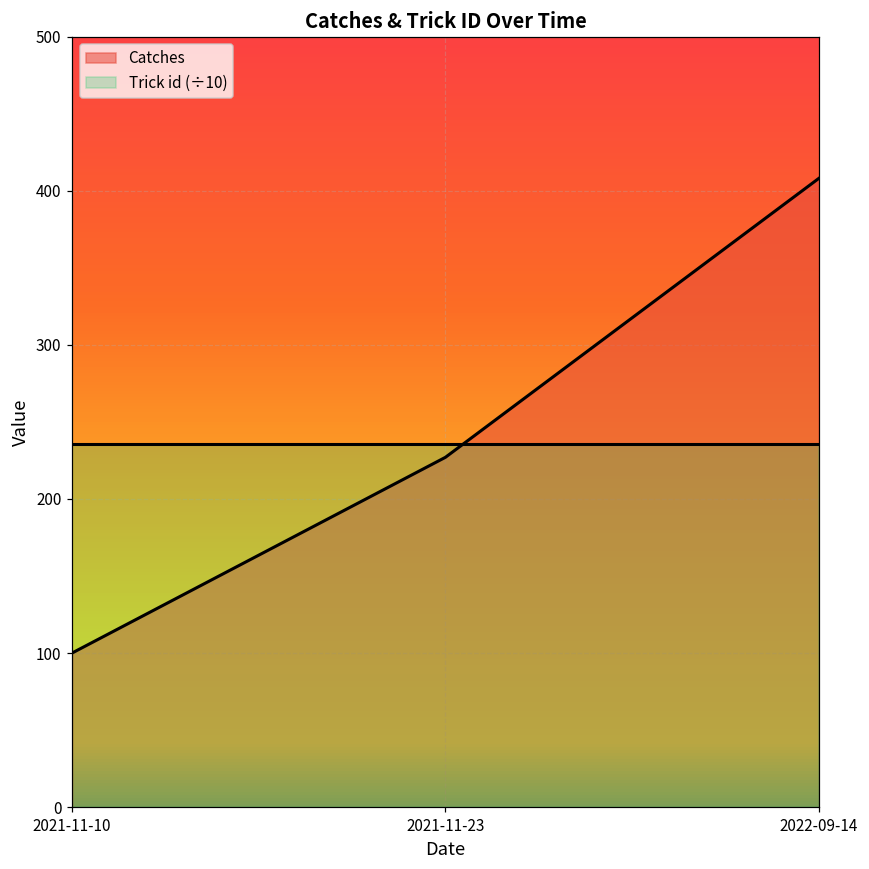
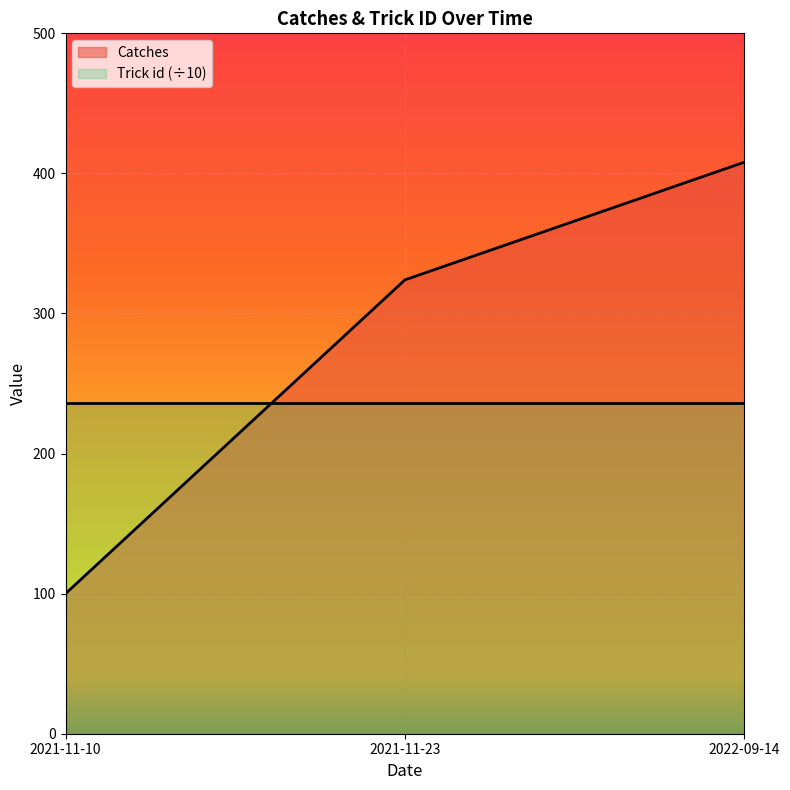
Catches, 2021-11-23: 227 -> 324
